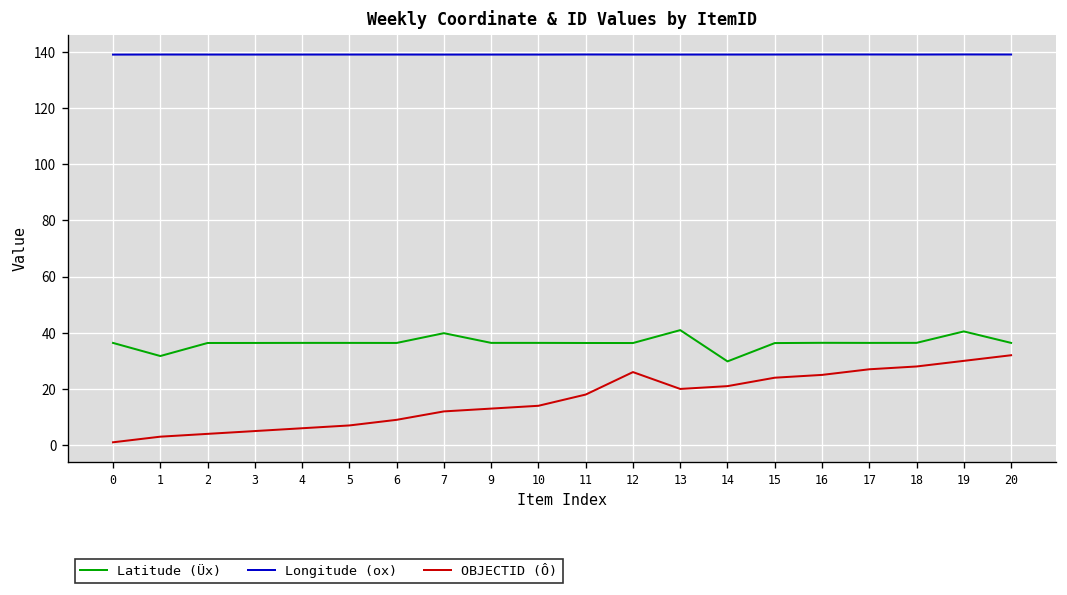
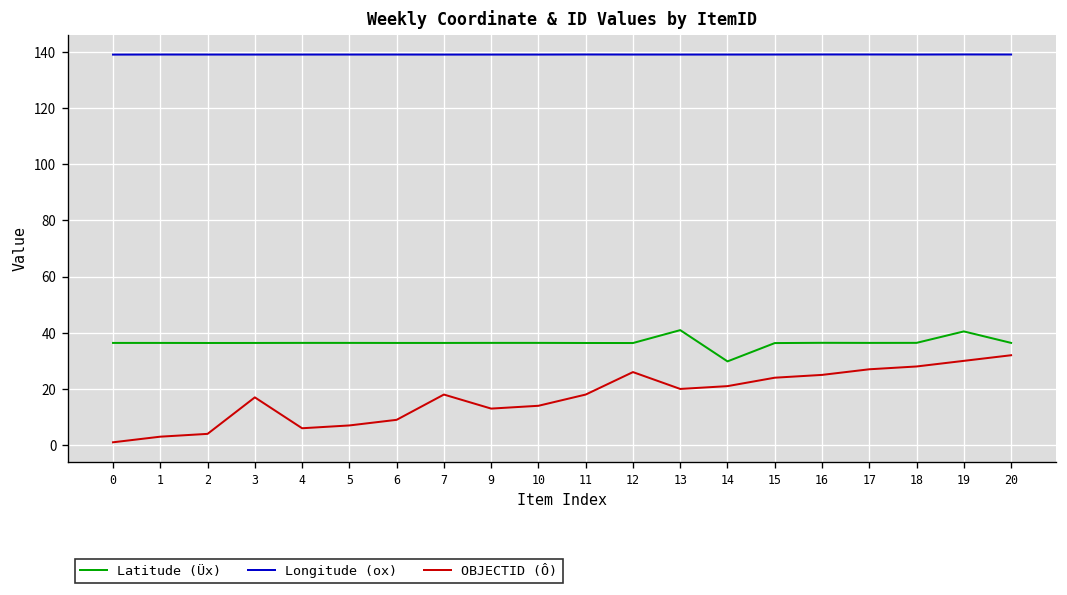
Latitude (Üx), 1: 32 -> 36
OBJECTID (Ô), 3: 5 -> 17
Latitude (Üx), 7: 40 -> 36
OBJECTID (Ô), 7: 12 -> 18
